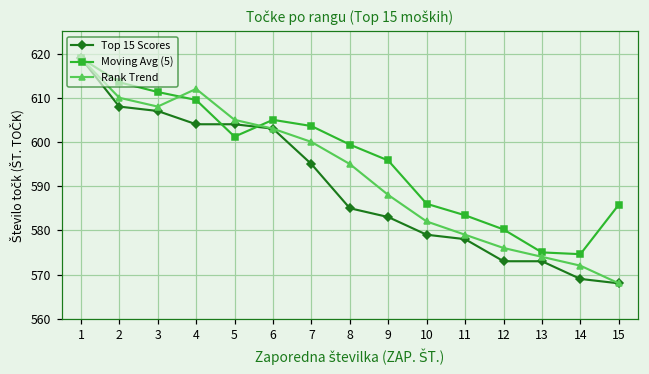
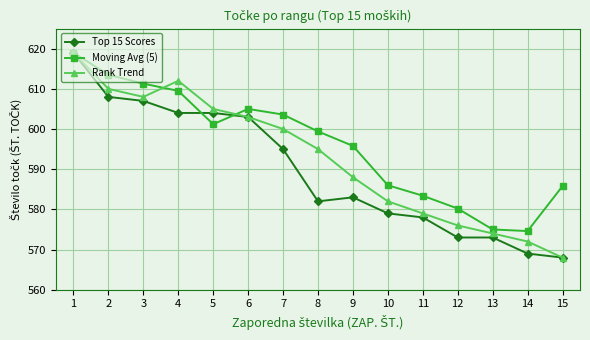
Top 15 Scores, 8: 585 -> 582
